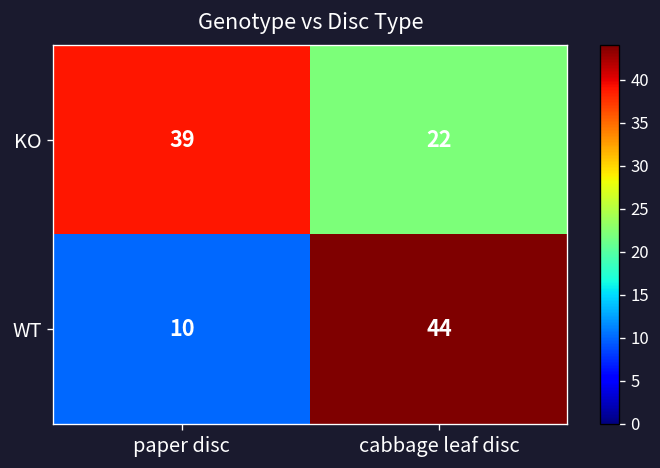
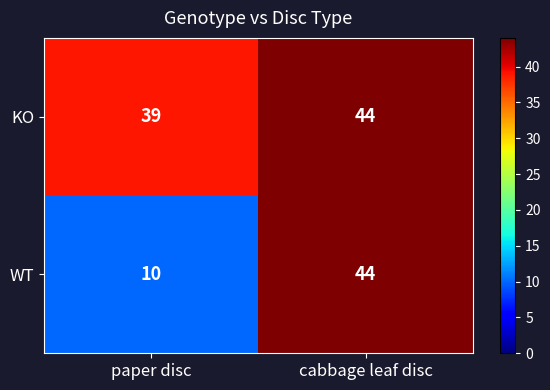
KO, cabbage leaf disc: 22 -> 44
